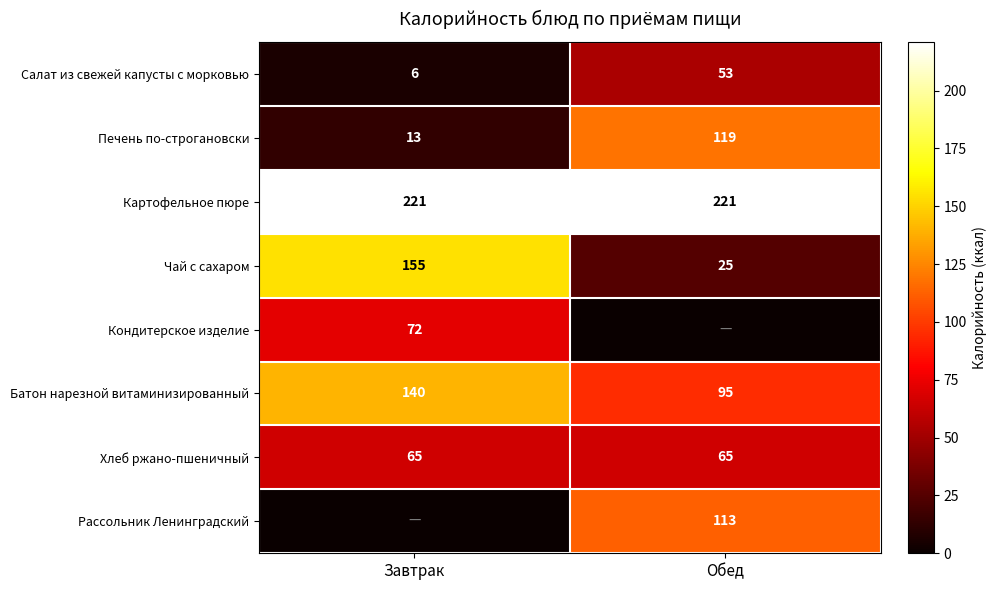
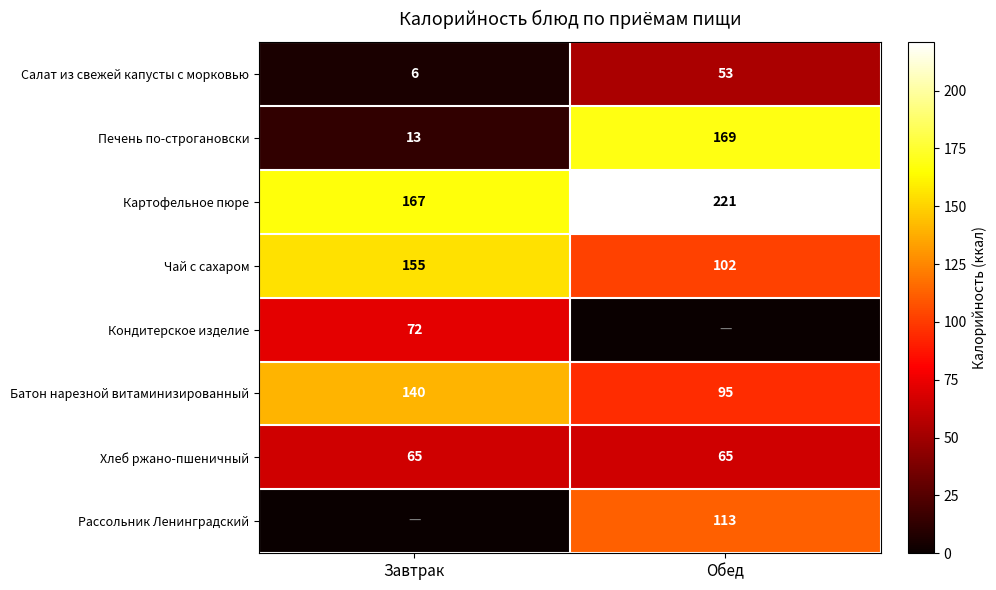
Печень по-строгановски, Обед: 119 -> 169
Картофельное пюре, Завтрак: 221 -> 167
Чай с сахаром, Обед: 25 -> 102
